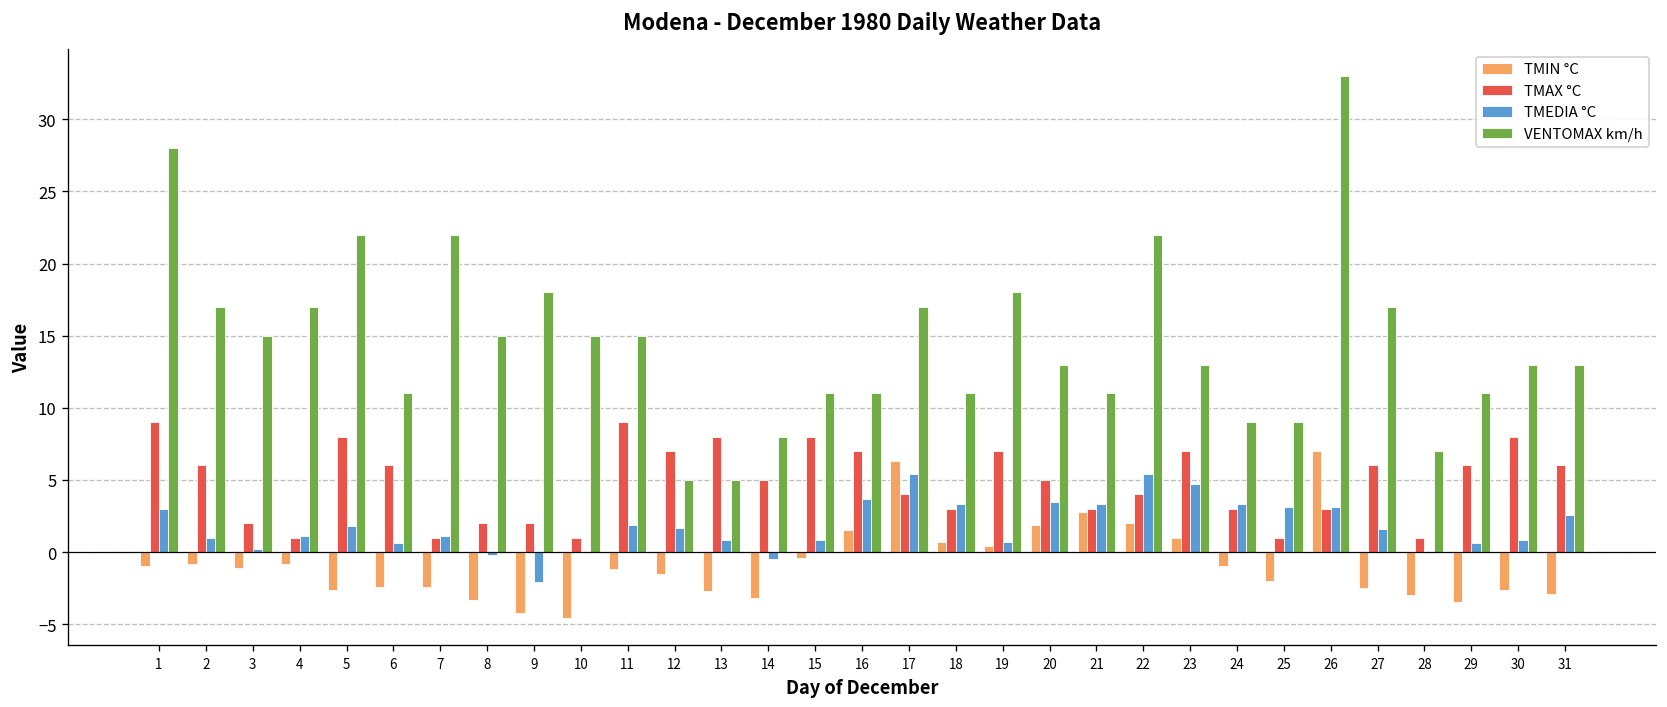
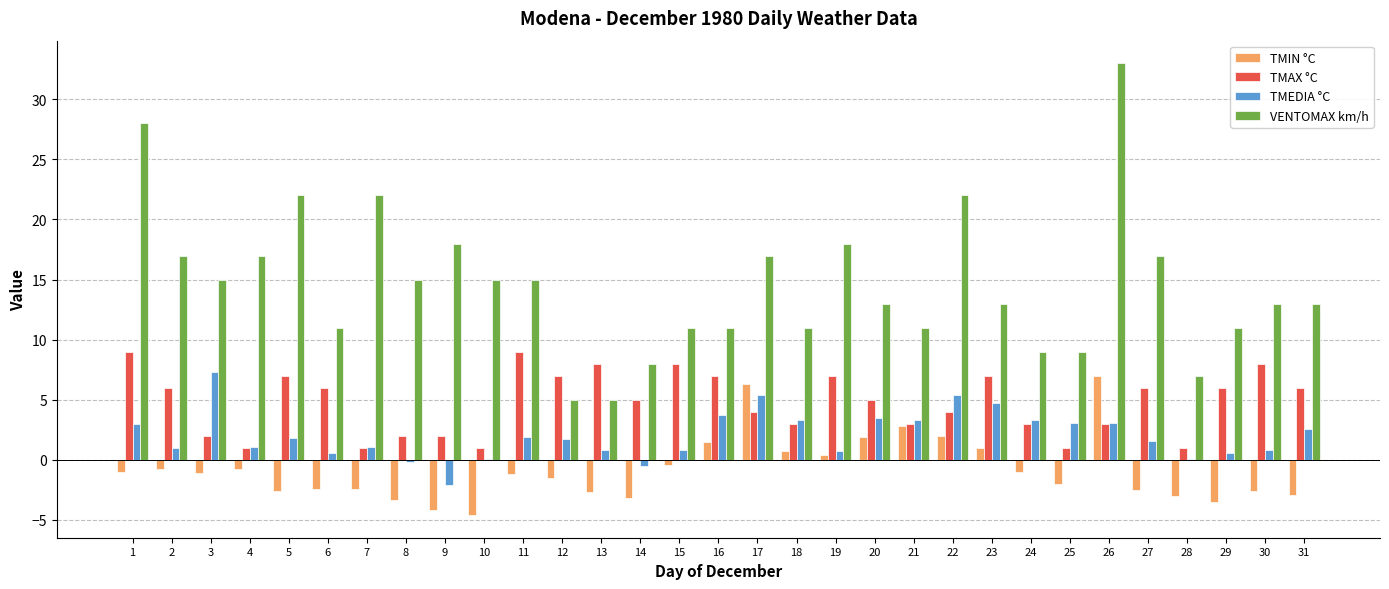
TMEDIA °C, 3: 0.2 -> 7.3
TMAX °C, 5: 8 -> 7
